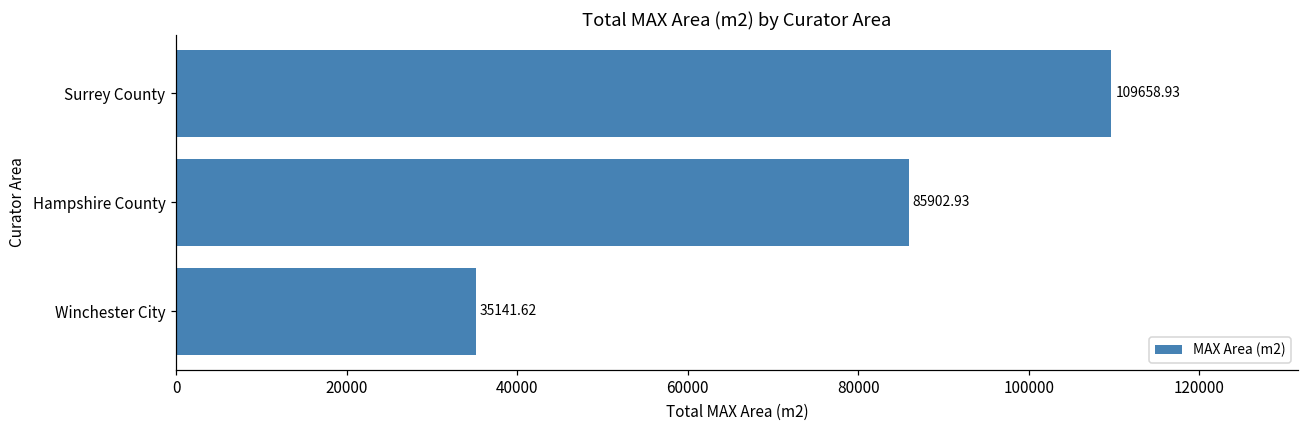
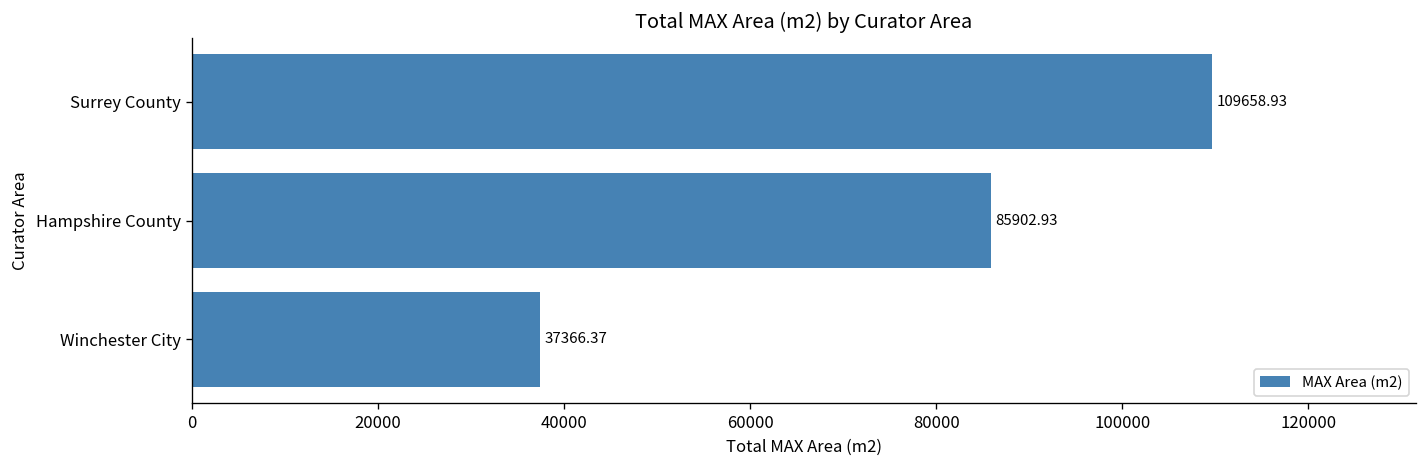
Winchester City: 35141.62 -> 37366.37
